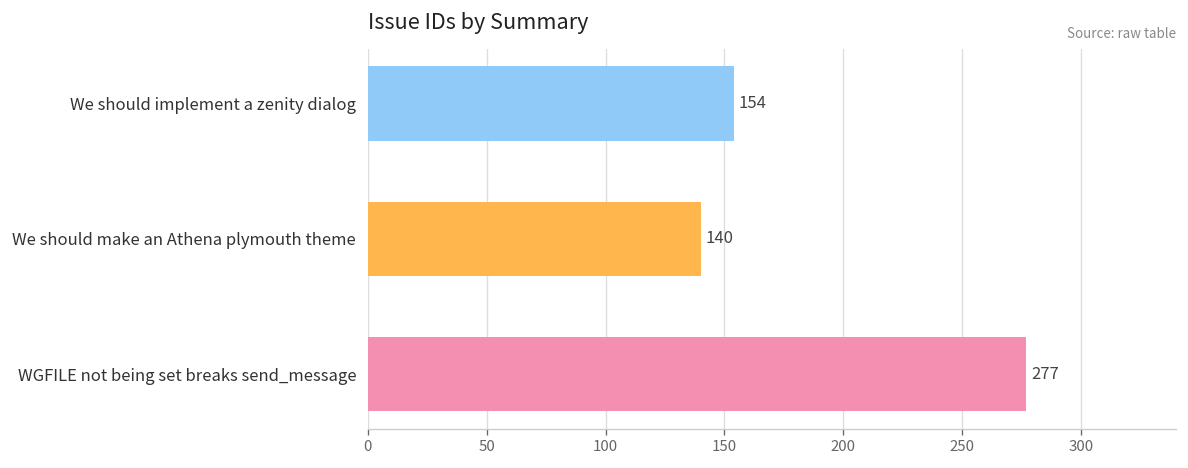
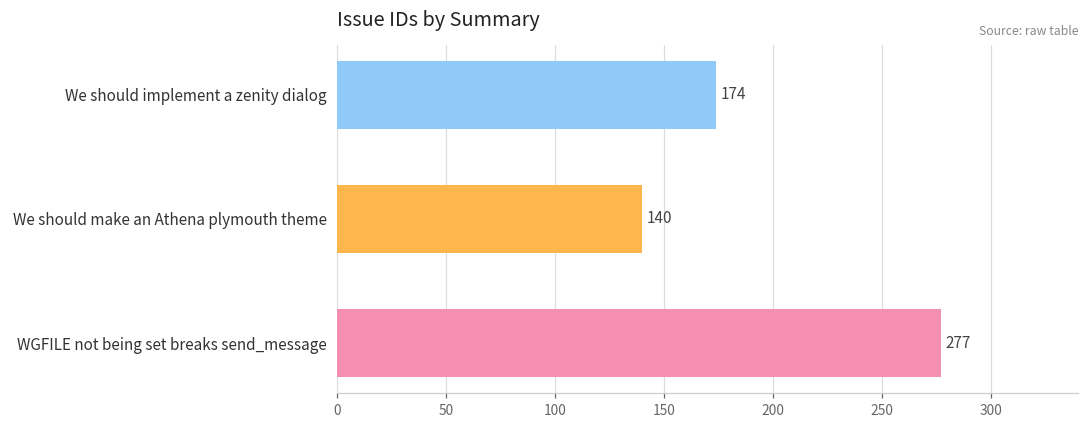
We should implement a zenity dialog: 154 -> 174
